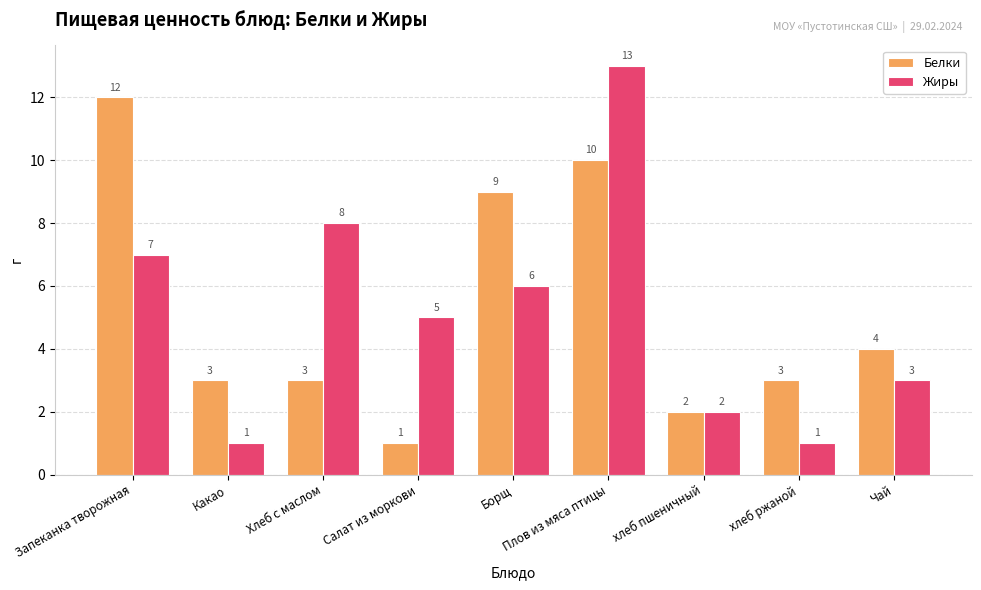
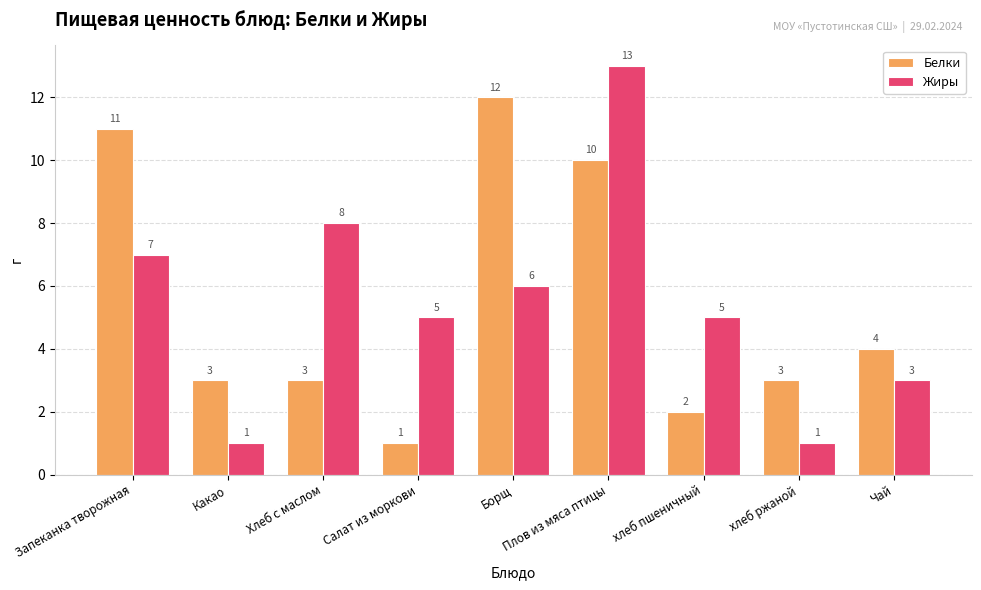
Белки, Запеканка творожная: 12 -> 11
Белки, Борщ: 9 -> 12
Жиры, хлеб пшеничный: 2 -> 5
